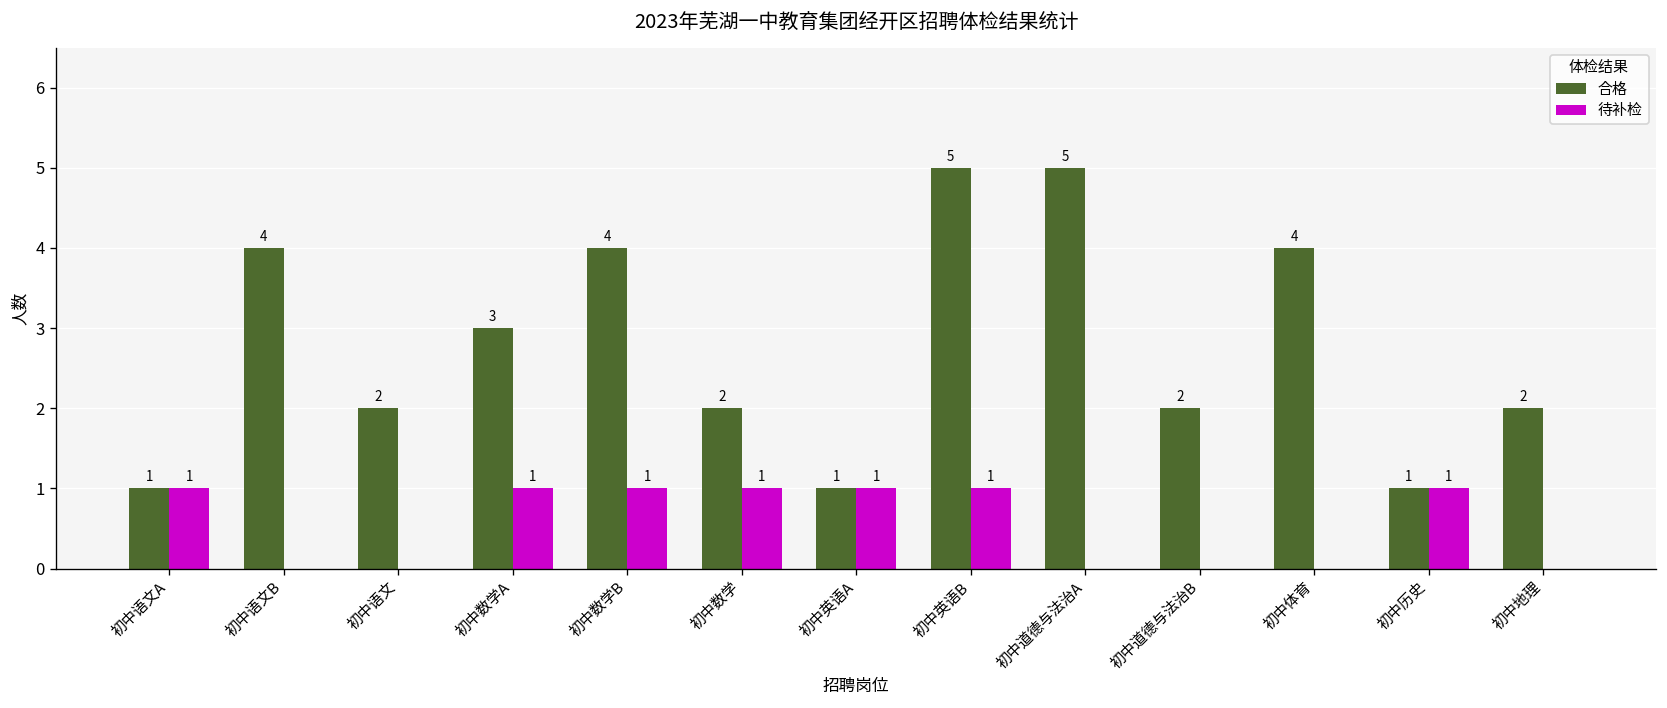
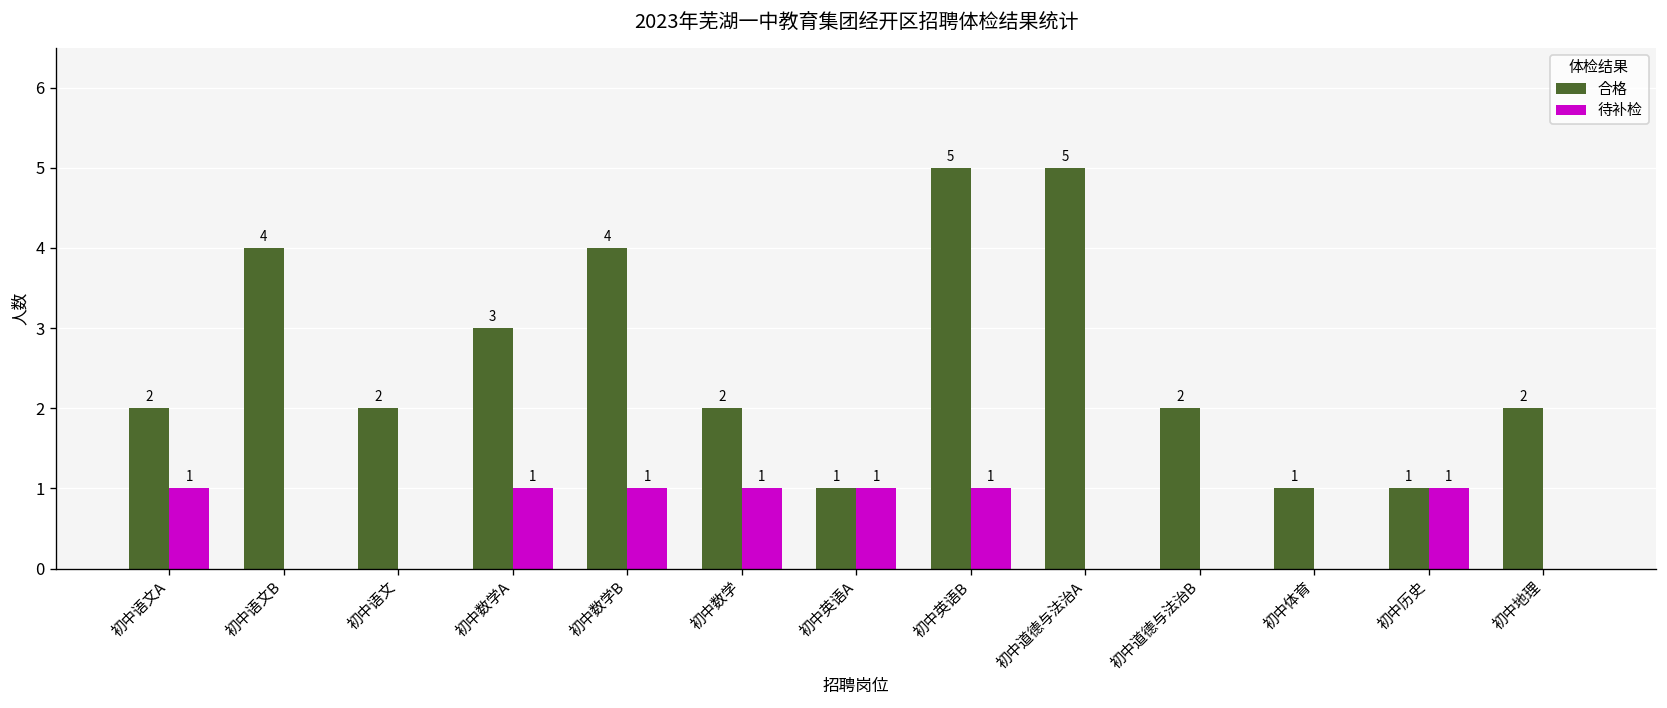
合格, 初中语文A: 1 -> 2
合格, 初中体育: 4 -> 1
